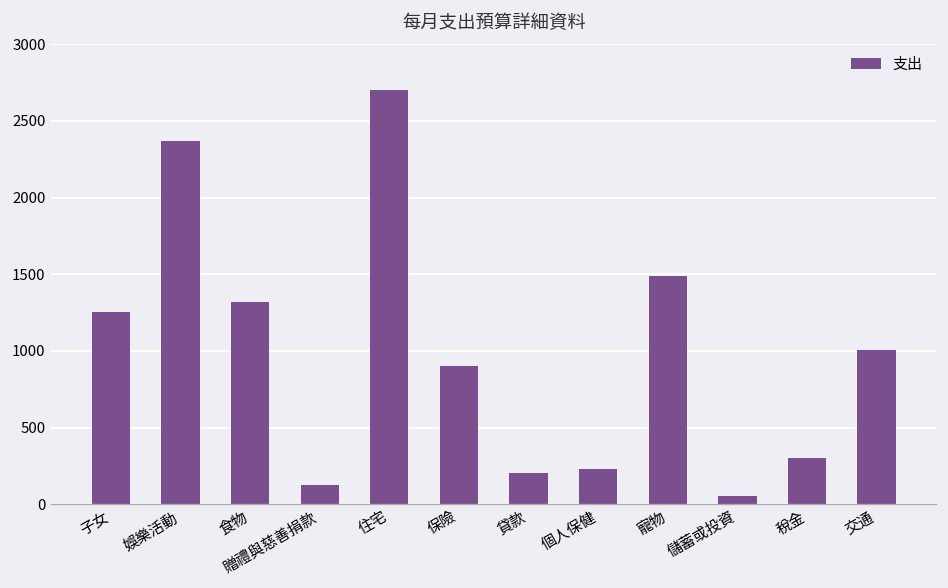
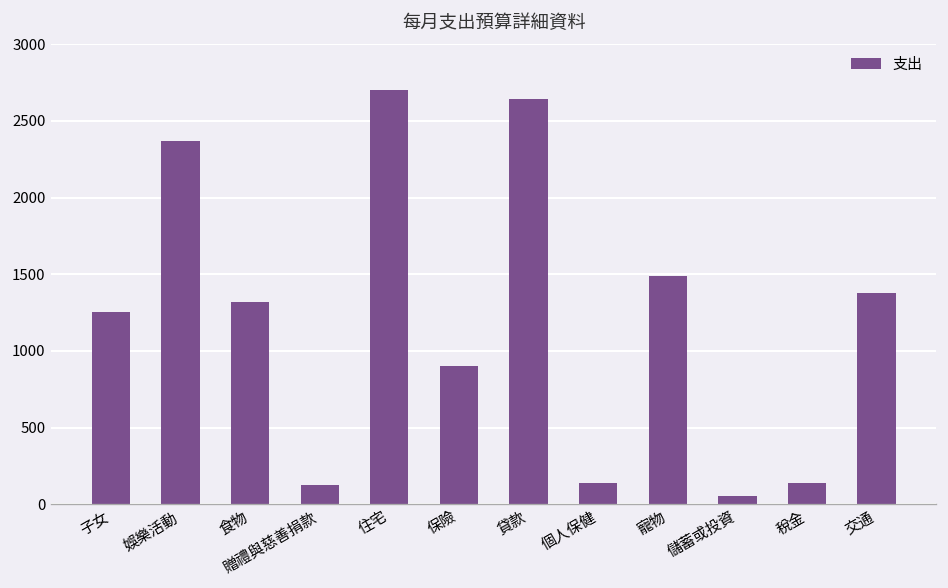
貸款: 200 -> 2650
個人保健: 230 -> 140
稅金: 300 -> 140
交通: 1010 -> 1380
